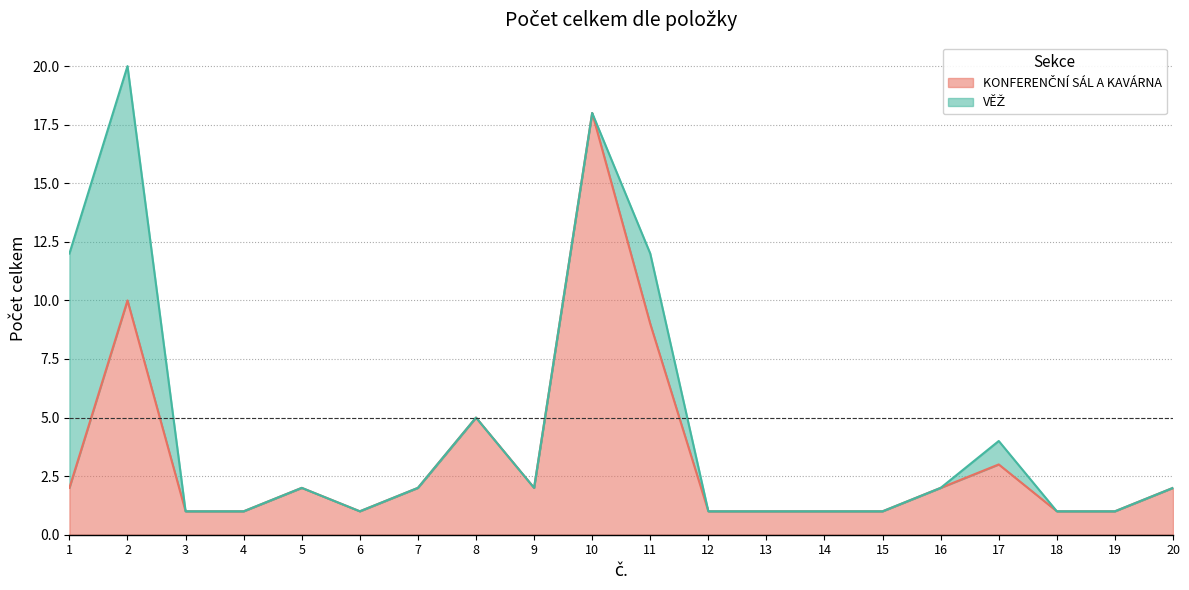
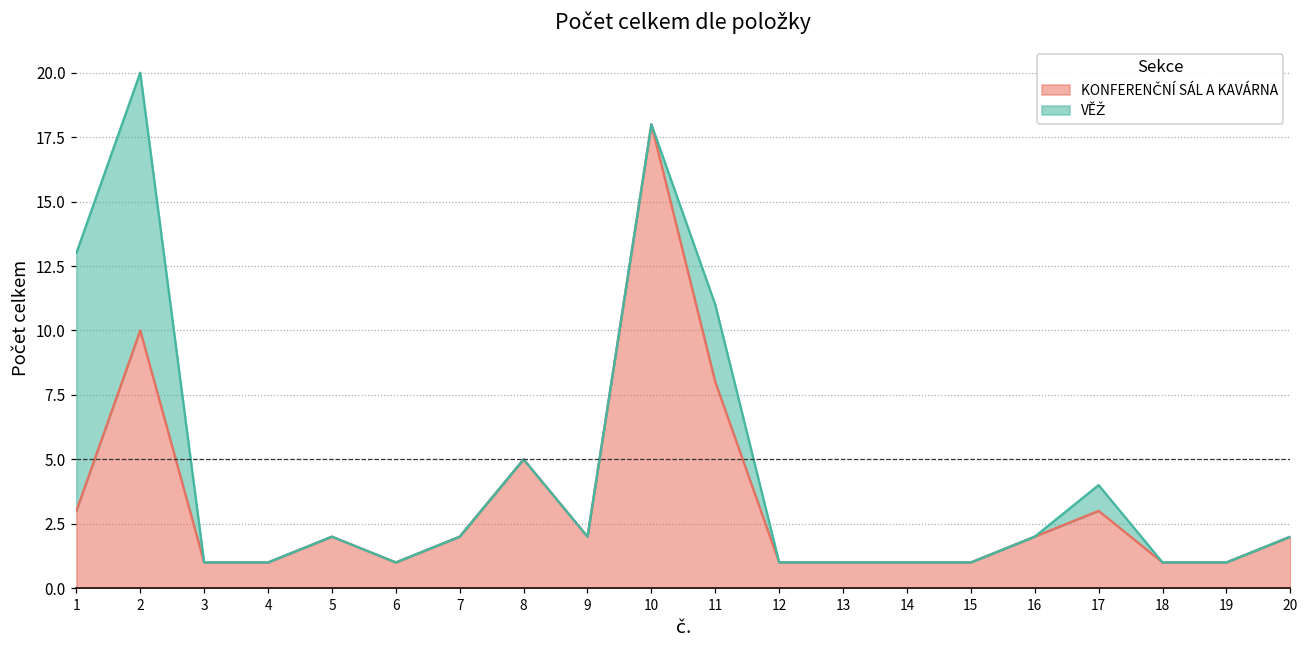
KONFERENČNÍ SÁL A KAVÁRNA, 1: 2 -> 3
KONFERENČNÍ SÁL A KAVÁRNA, 11: 9 -> 8
